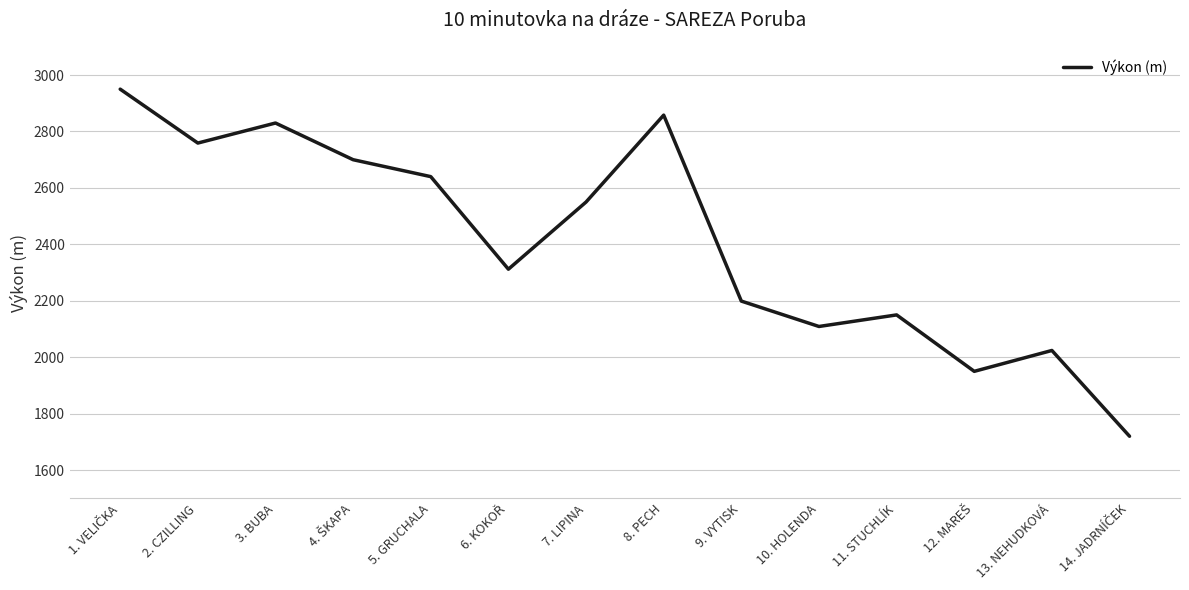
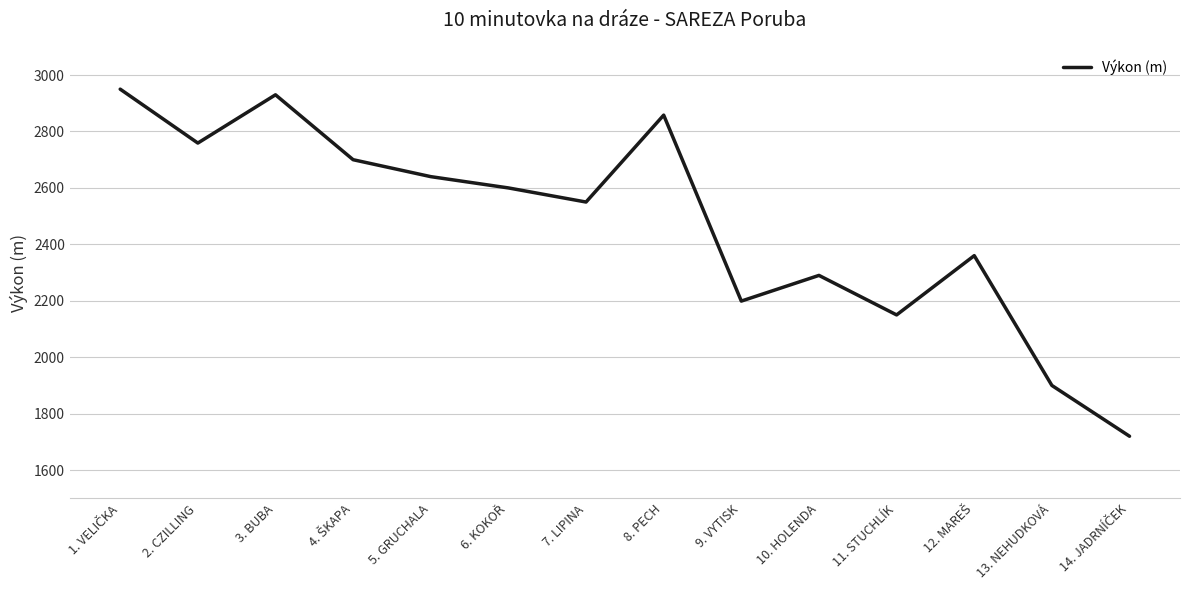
3. BUBA: 2830 -> 2930
6. KOKOŘ: 2310 -> 2600
10. HOLENDA: 2110 -> 2290
12. MAREŠ: 1950 -> 2360
13. NEHUDKOVÁ: 2020 -> 1900
